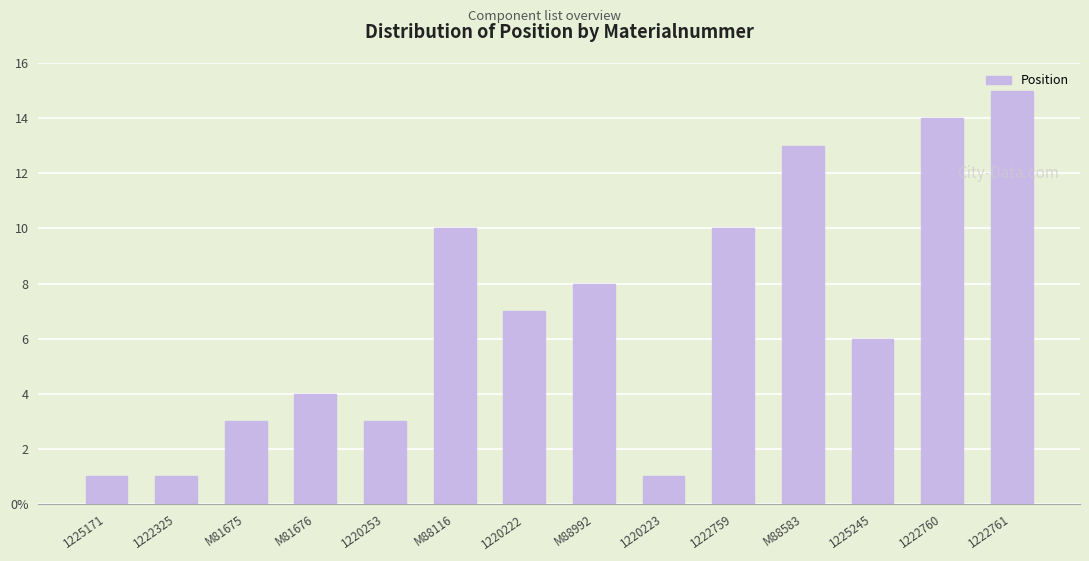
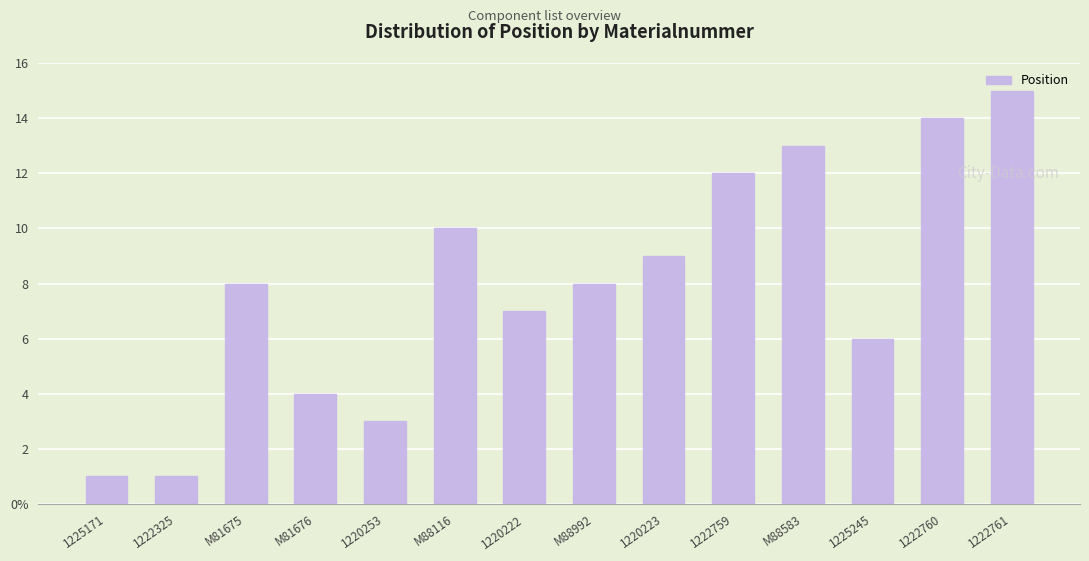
M81675: 3 -> 8
1220223: 1 -> 9
1222759: 10 -> 12
